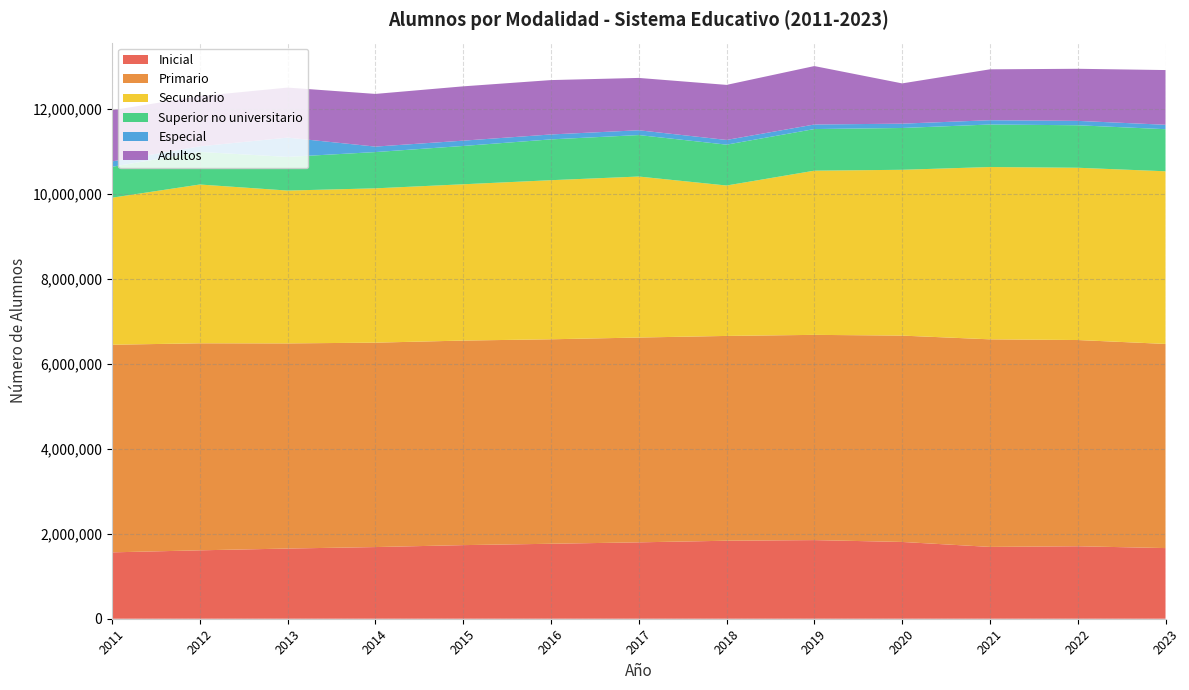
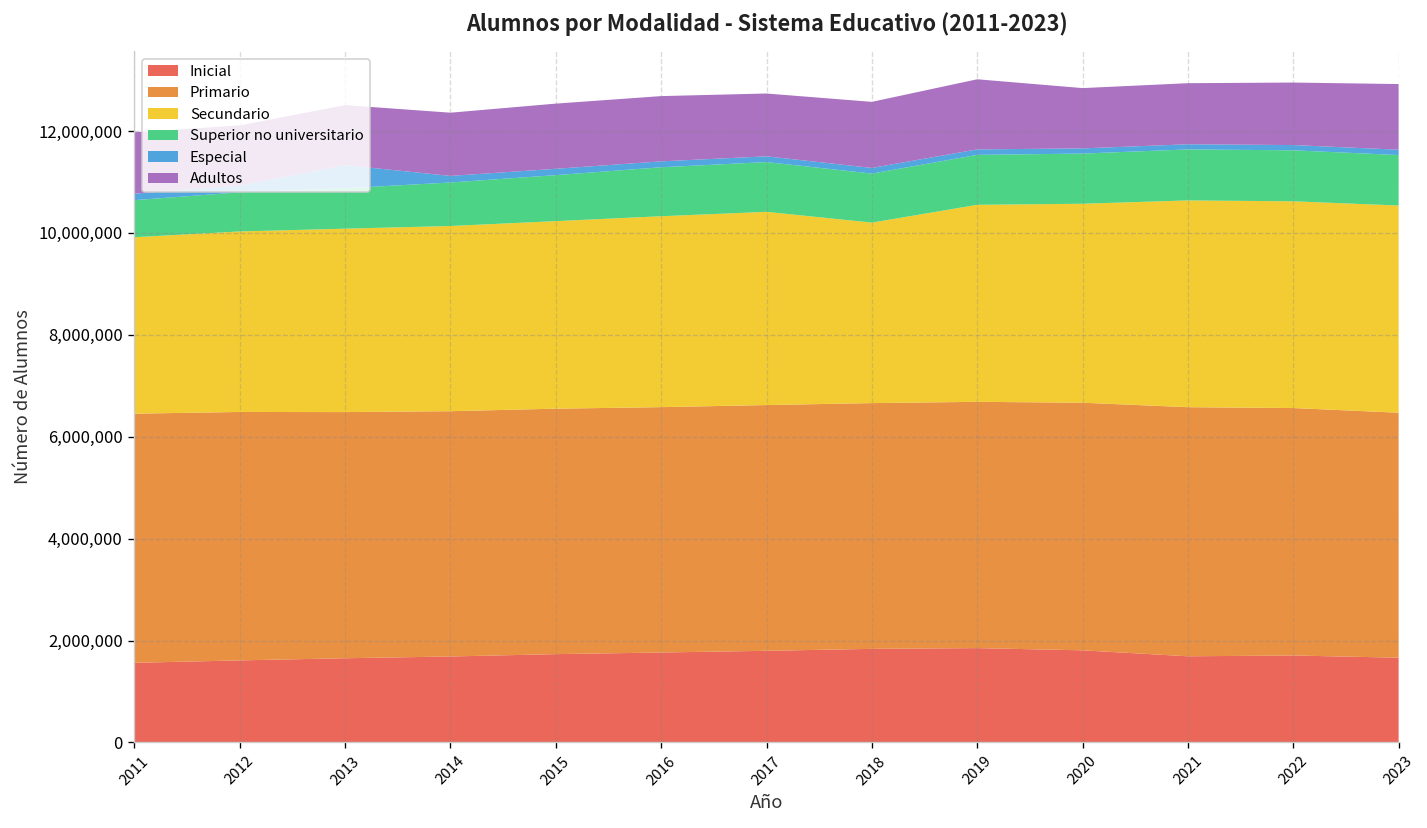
Secundario, 2012: 3,700,000 -> 3,500,000
Adultos, 2020: 900,000 -> 1,200,000
